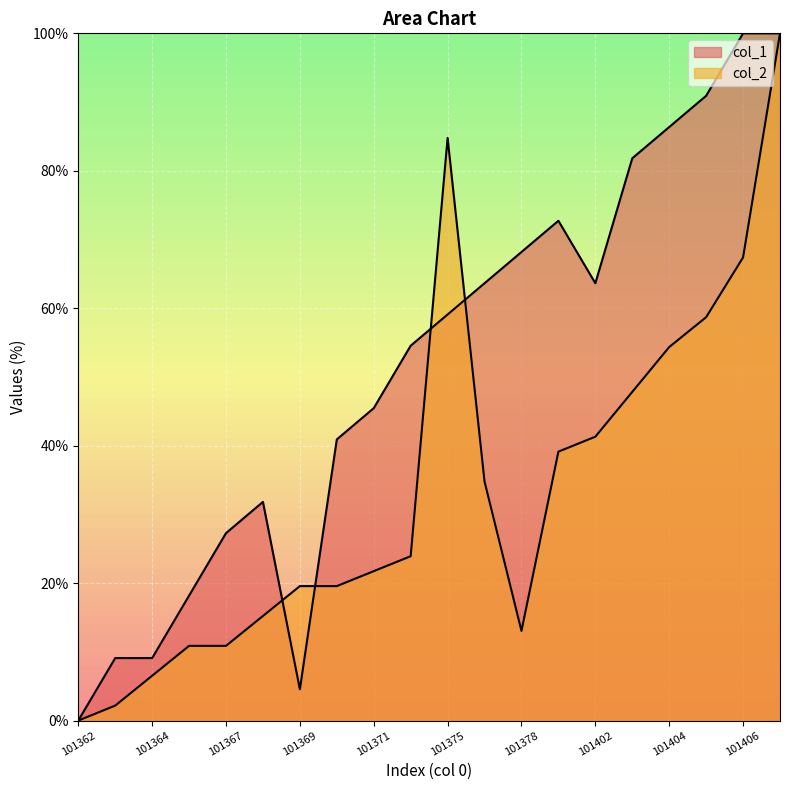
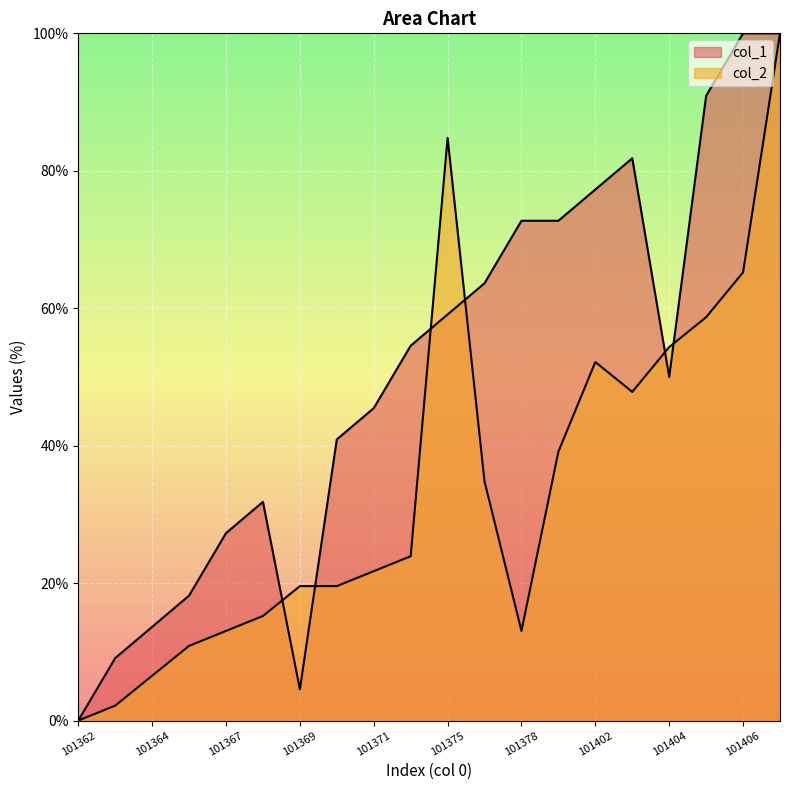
col_1, 101364: 9% -> 14%
col_2, 101367: 11% -> 13%
col_1, 101378: 68% -> 73%
col_1, 101402: 64% -> 77%
col_2, 101402: 41% -> 52%
col_1, 101404: 86% -> 50%
col_2, 101406: 67% -> 65%
